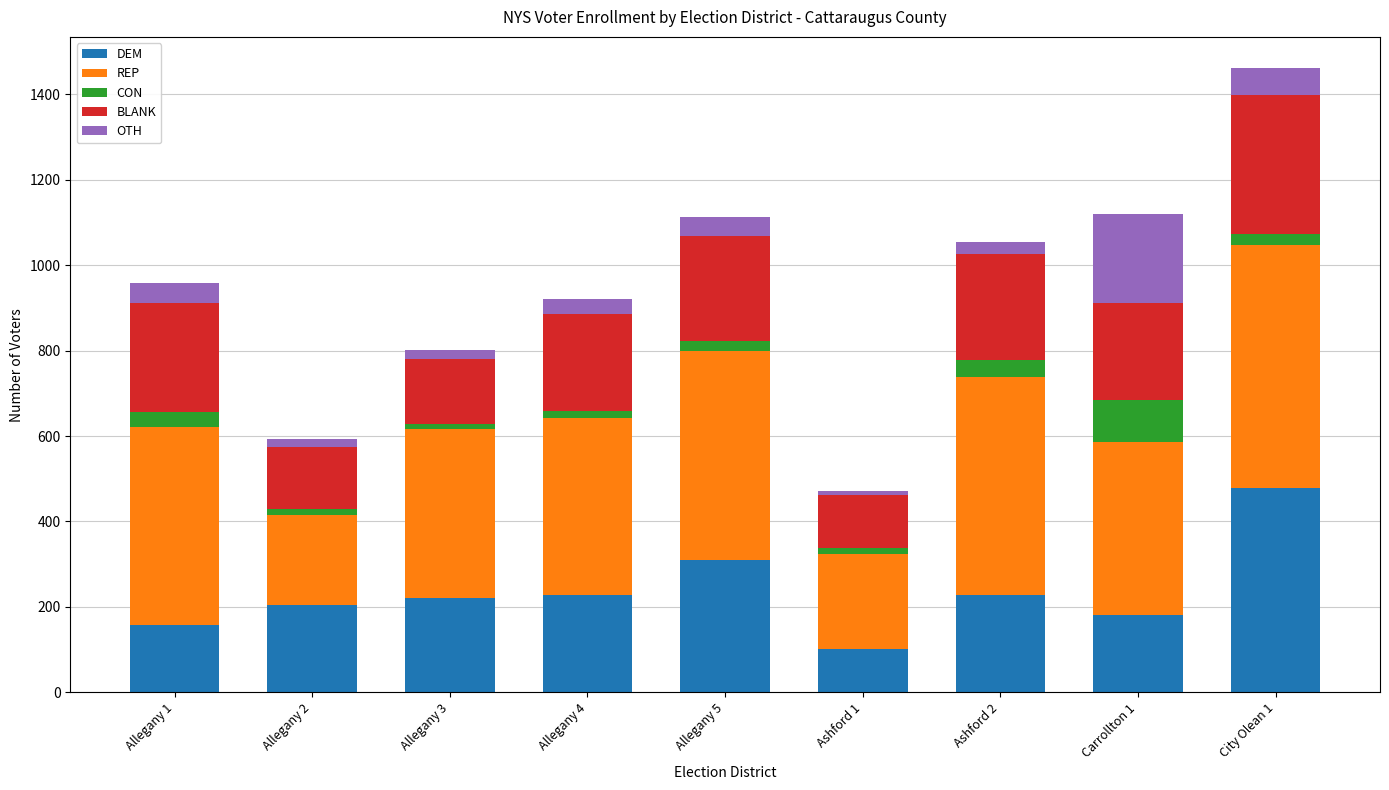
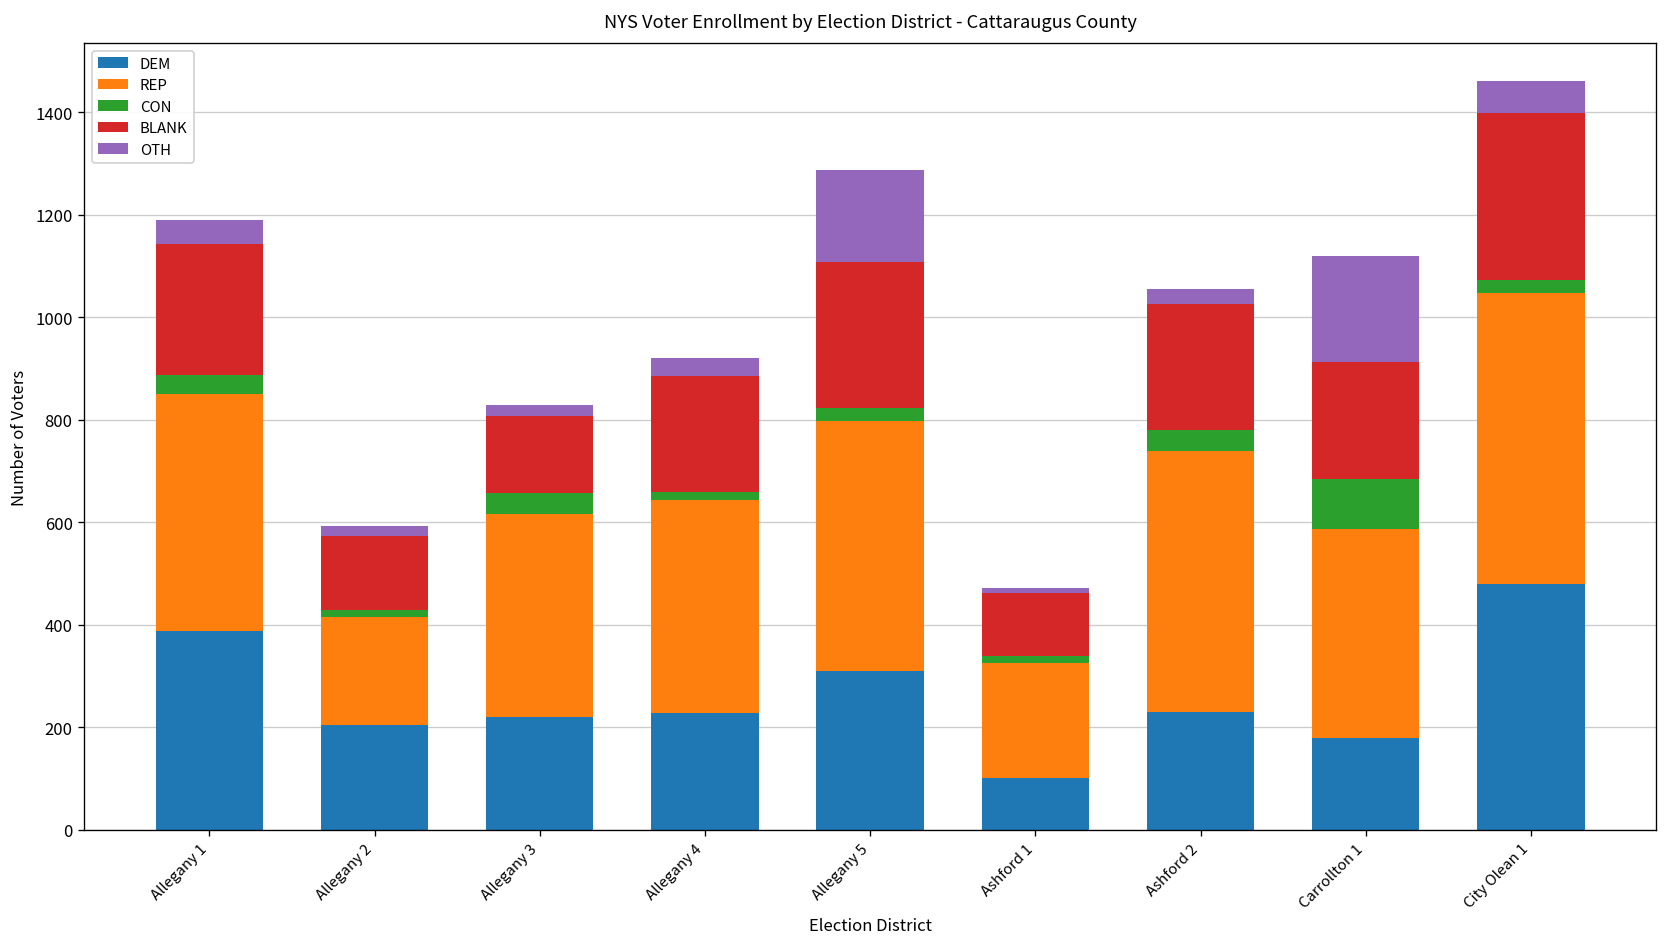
DEM, Allegany 1: 160 -> 390
CON, Allegany 3: 10 -> 40
BLANK, Allegany 5: 250 -> 290
OTH, Allegany 5: 50 -> 180
